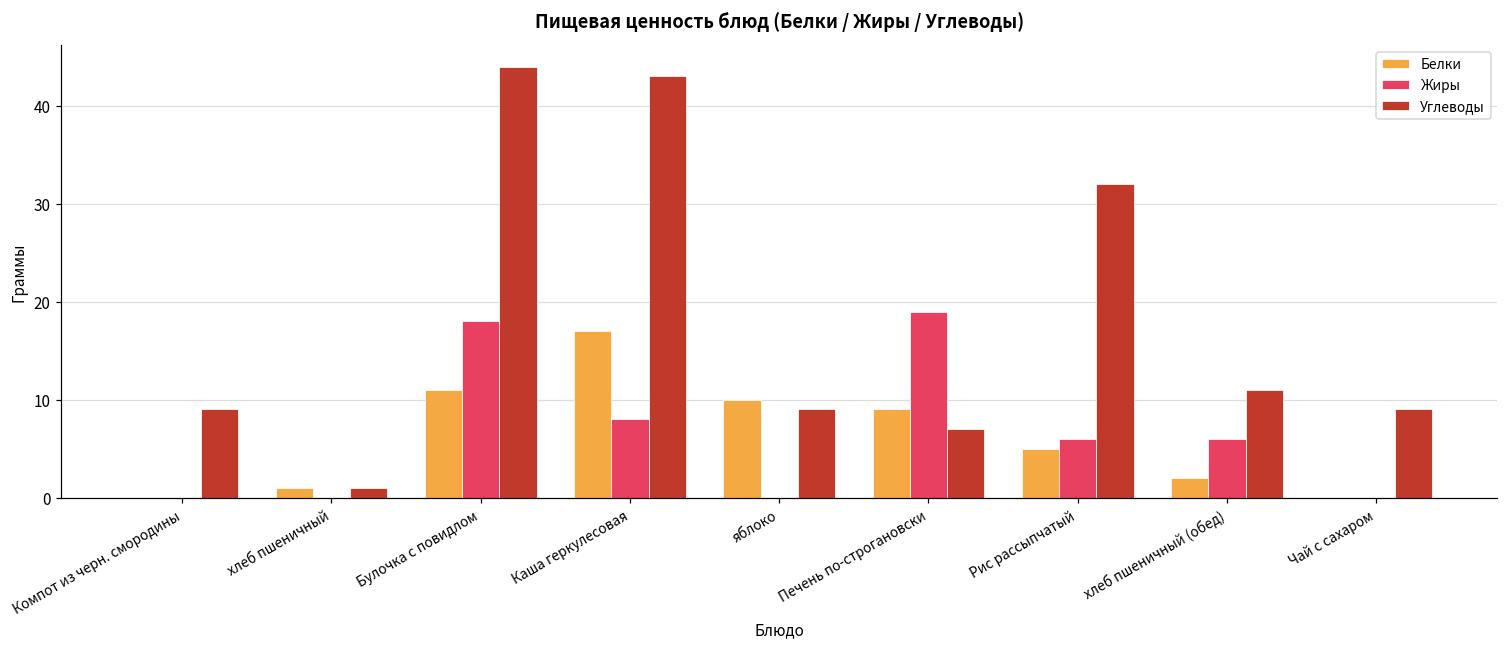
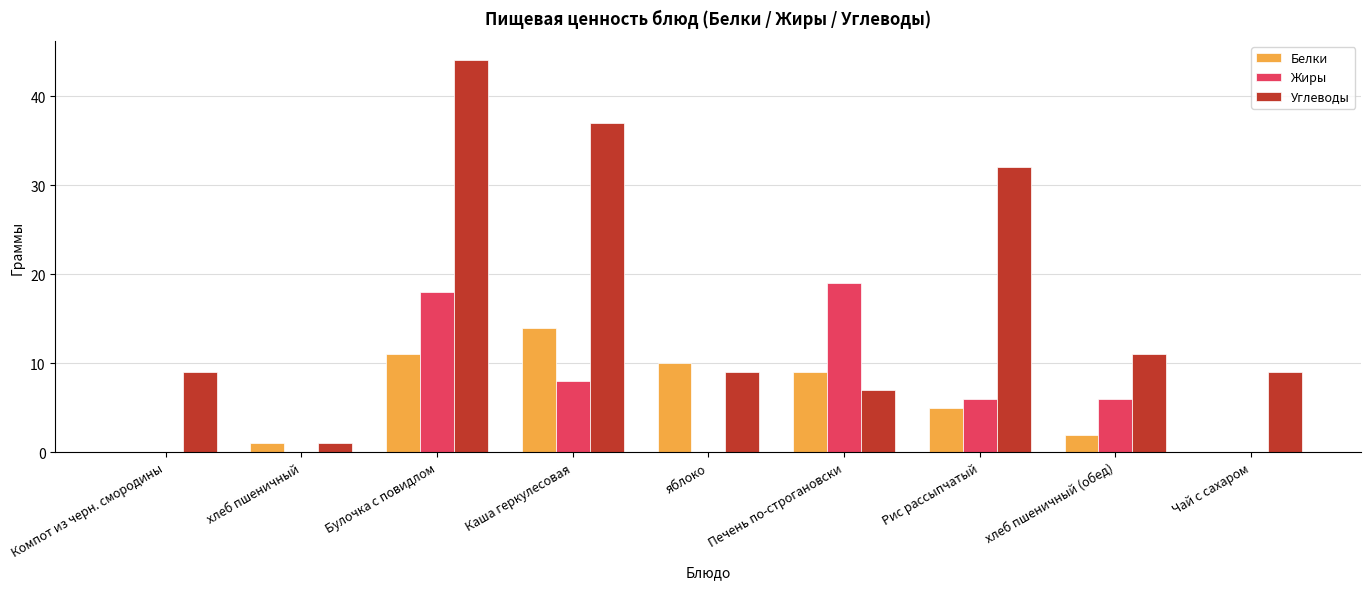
Белки, Каша геркулесовая: 17 -> 14
Углеводы, Каша геркулесовая: 43 -> 37
